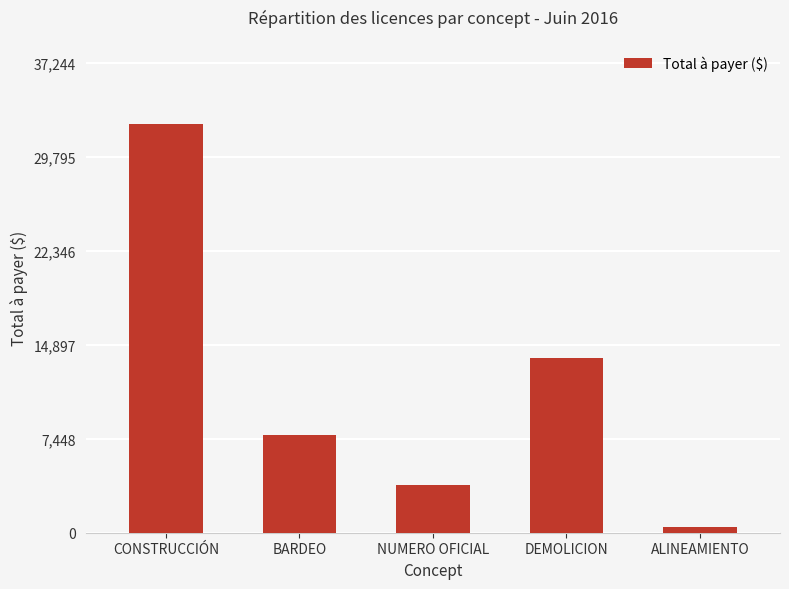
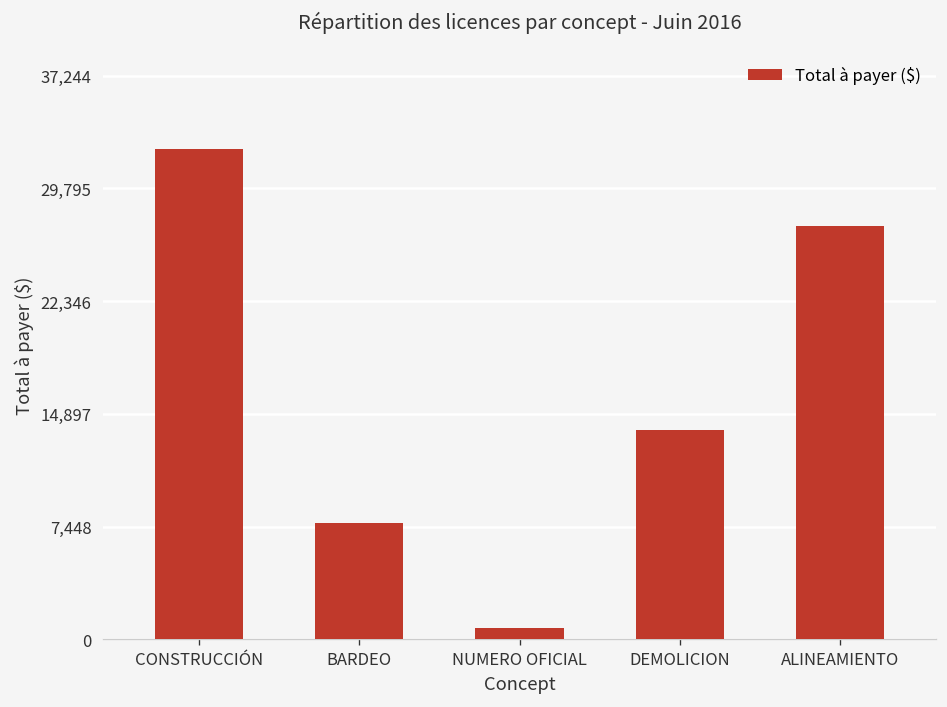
NUMERO OFICIAL: 3,800 -> 700
ALINEAMIENTO: 400 -> 27,300
